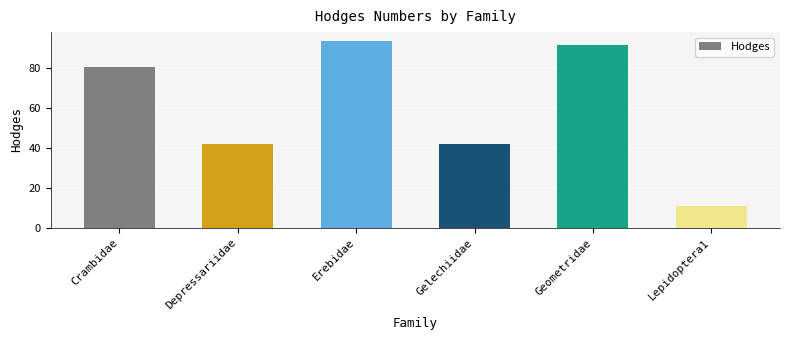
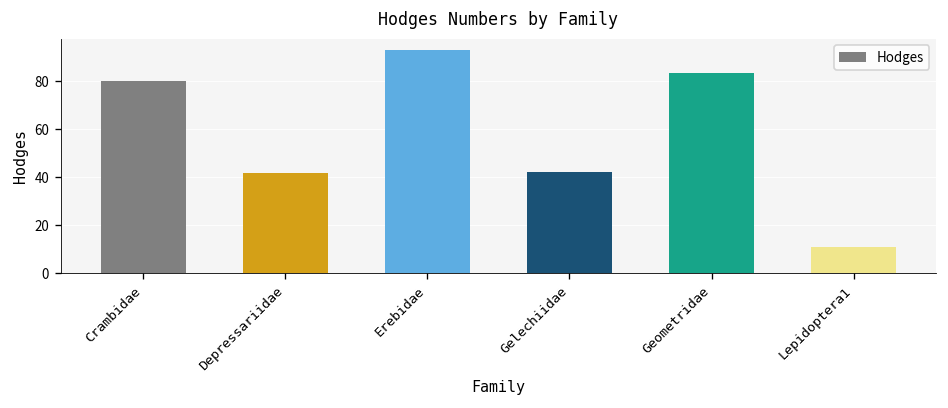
Geometridae: 91 -> 84
